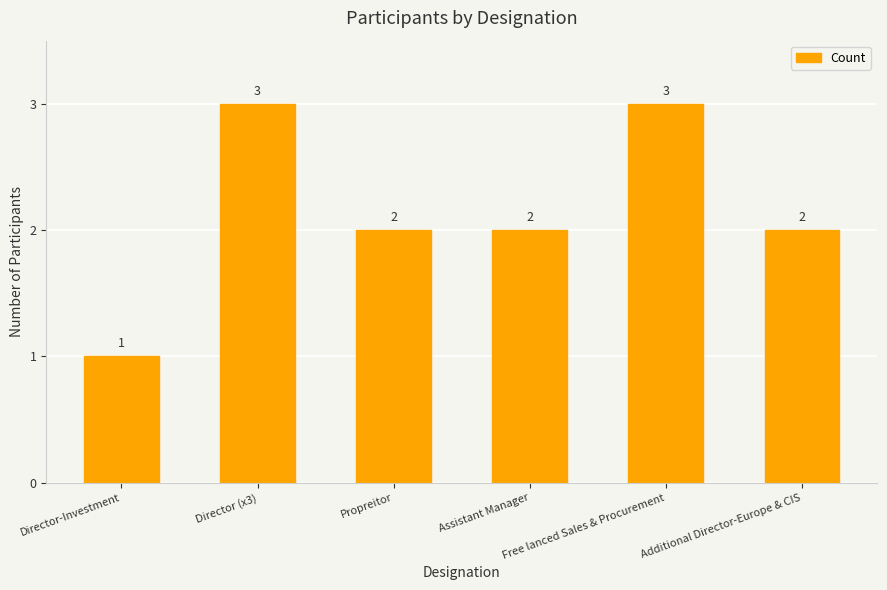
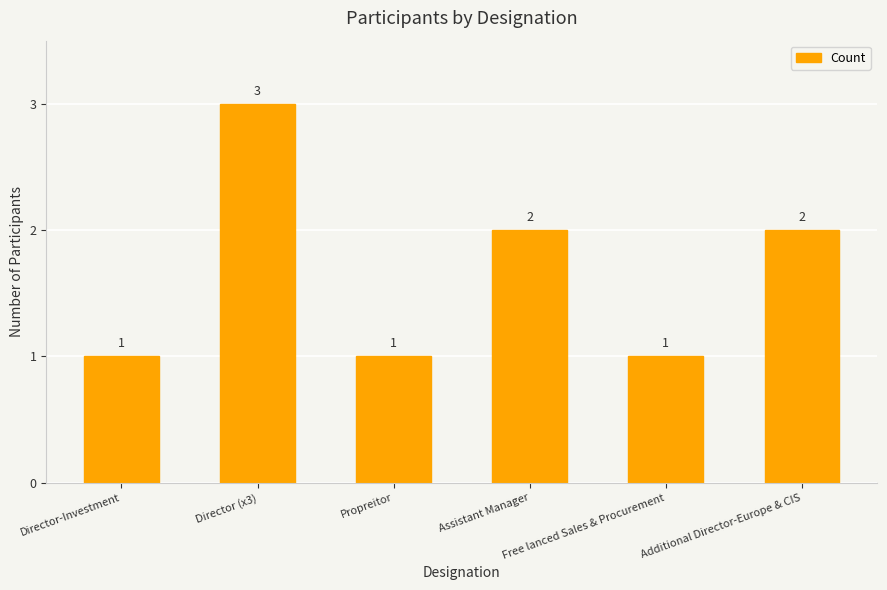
Propreitor: 2 -> 1
Free lanced Sales & Procurement: 3 -> 1
